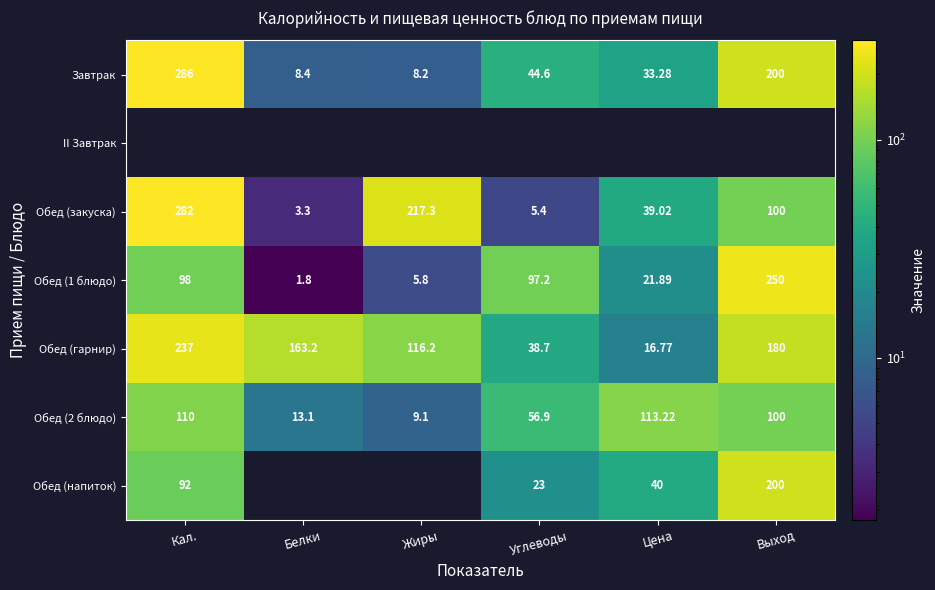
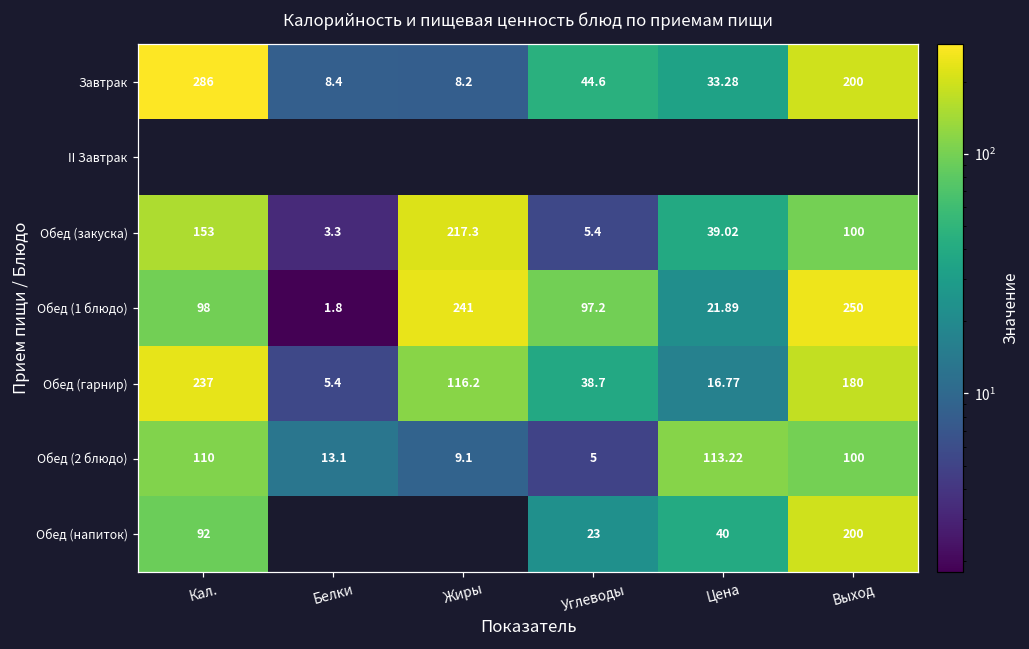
Обед (закуска), Кал.: 282 -> 153
Обед (1 блюдо), Жиры: 5.8 -> 241
Обед (гарнир), Белки: 163.2 -> 5.4
Обед (2 блюдо), Углеводы: 56.9 -> 5
